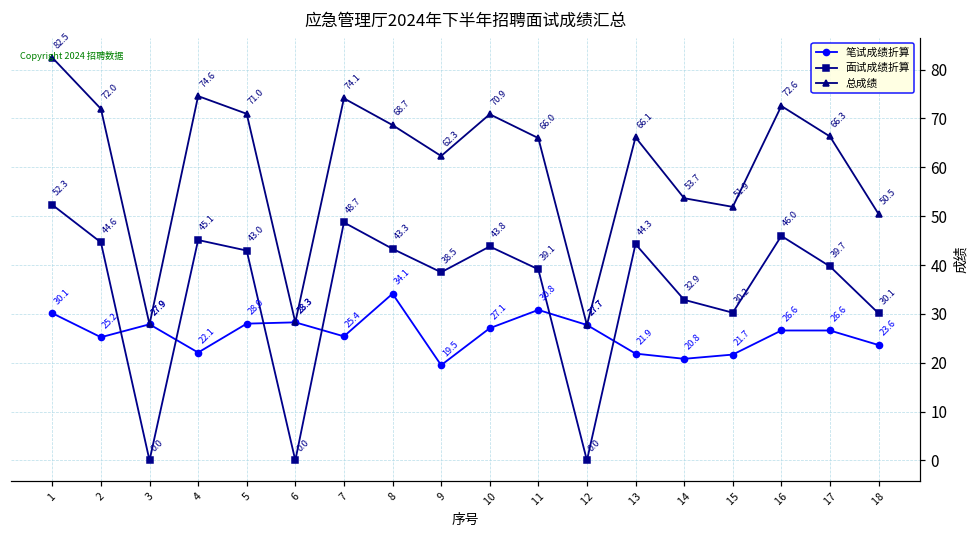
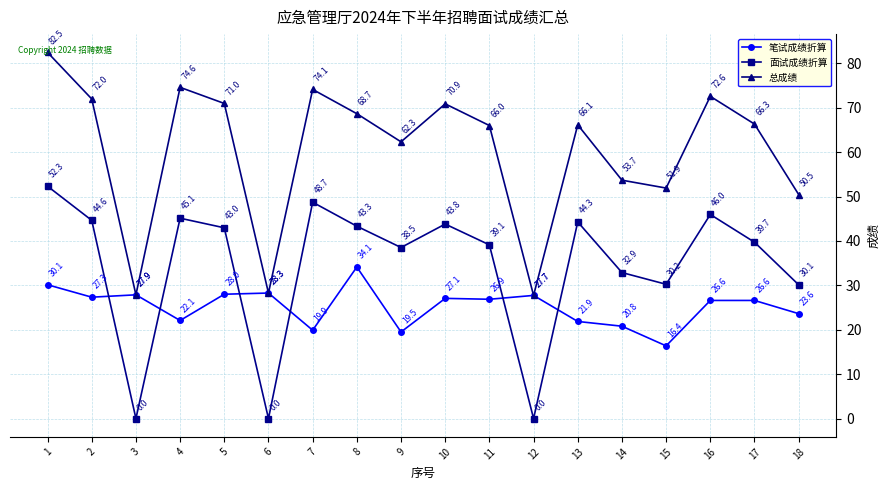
笔试成绩折算, 2: 25.2 -> 27.3
笔试成绩折算, 7: 25.4 -> 19.9
笔试成绩折算, 11: 30.8 -> 26.9
笔试成绩折算, 15: 21.7 -> 16.4
